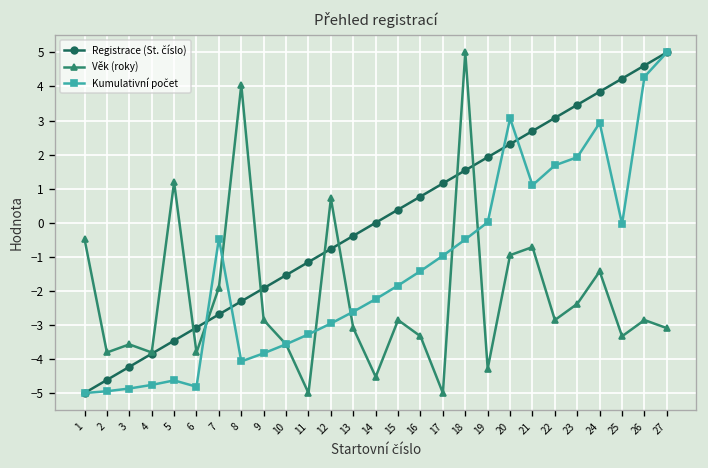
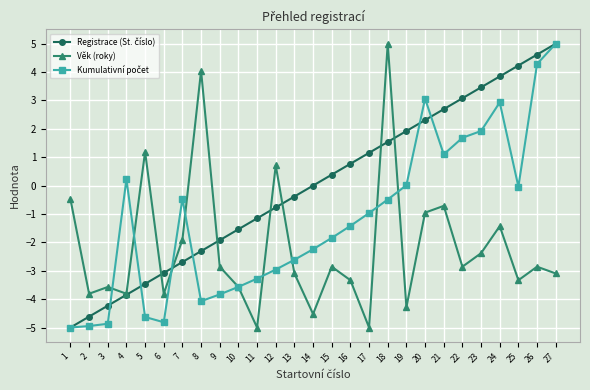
Kumulativní počet, 4: -4.8 -> 0.2
